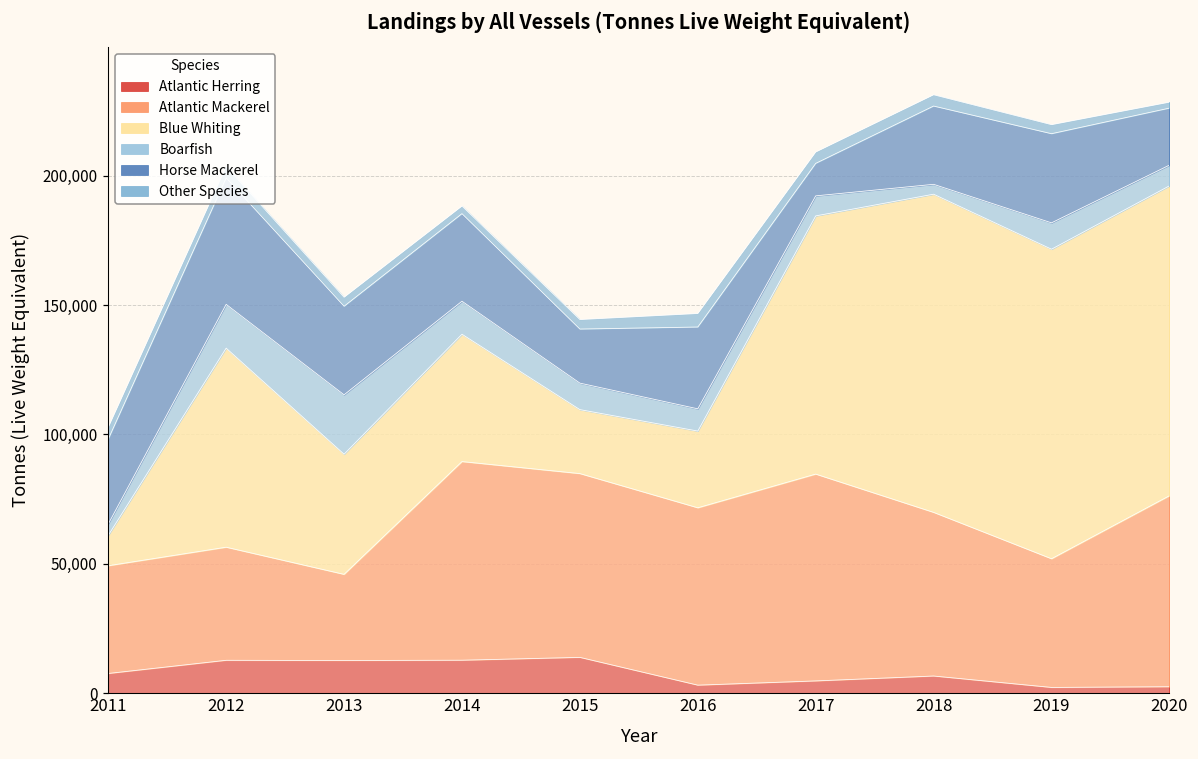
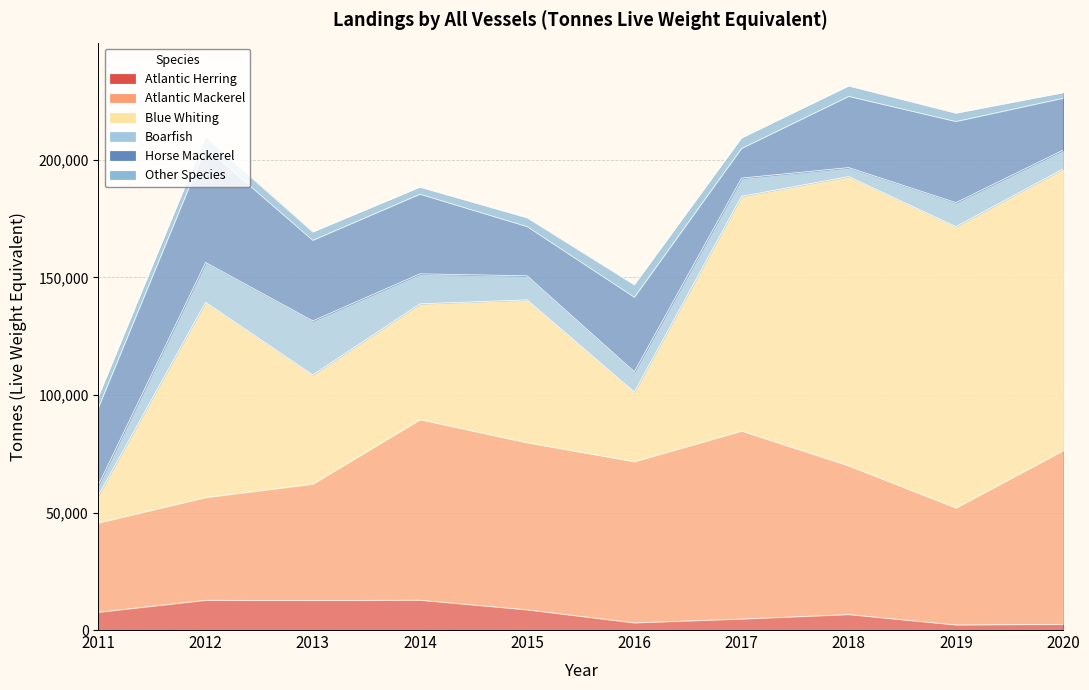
Atlantic Mackerel, 2011: 42,000 -> 38,000
Blue Whiting, 2012: 77,000 -> 83,000
Atlantic Mackerel, 2013: 33,000 -> 50,000
Atlantic Herring, 2015: 14,000 -> 9,000
Blue Whiting, 2015: 25,000 -> 61,000
